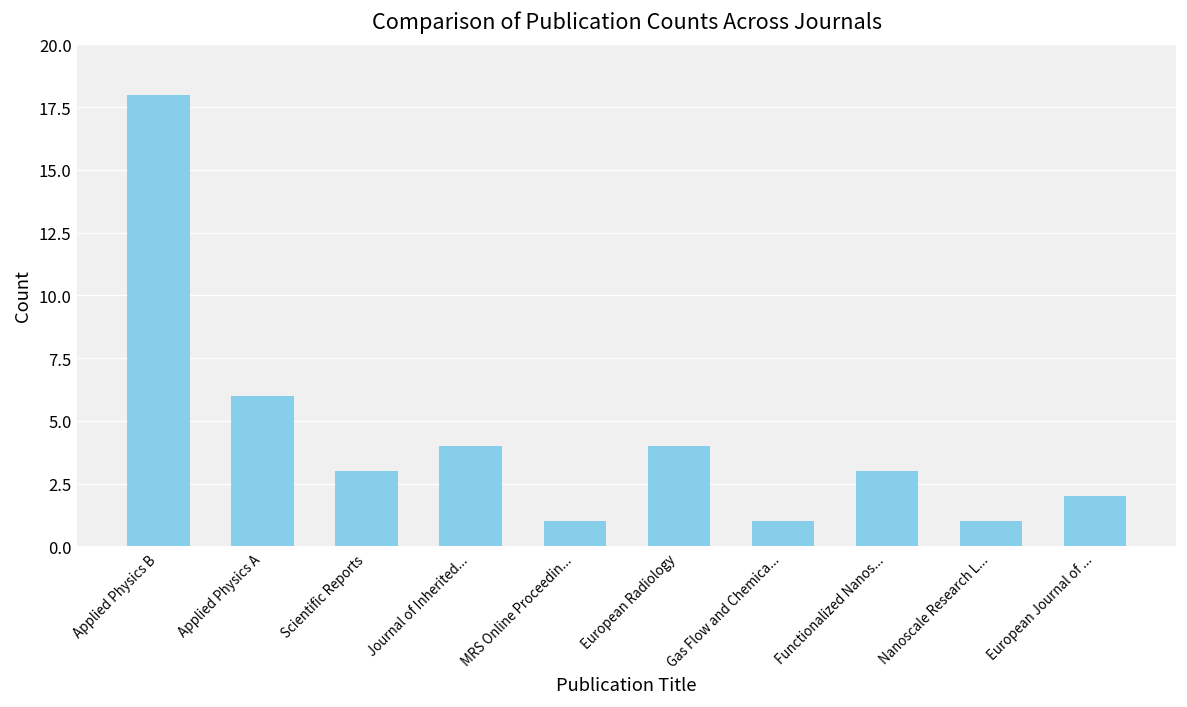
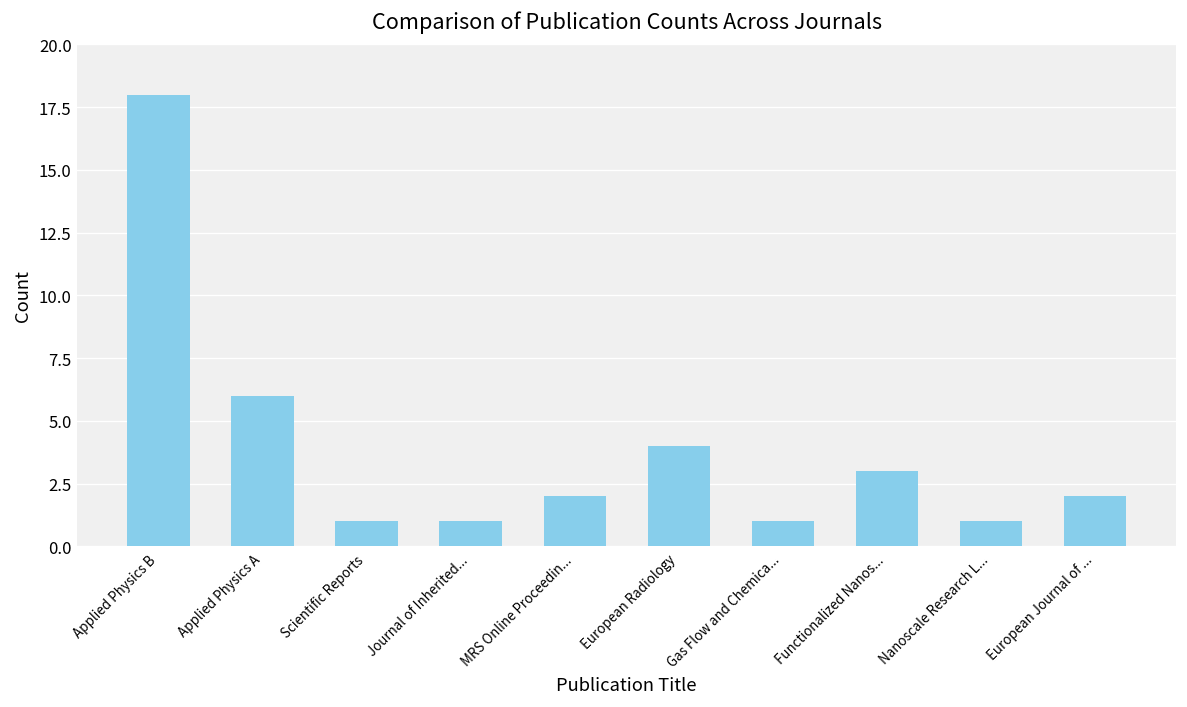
Scientific Reports: 3 -> 1
Journal of Inherited...: 4 -> 1
MRS Online Proceedin...: 1 -> 2
